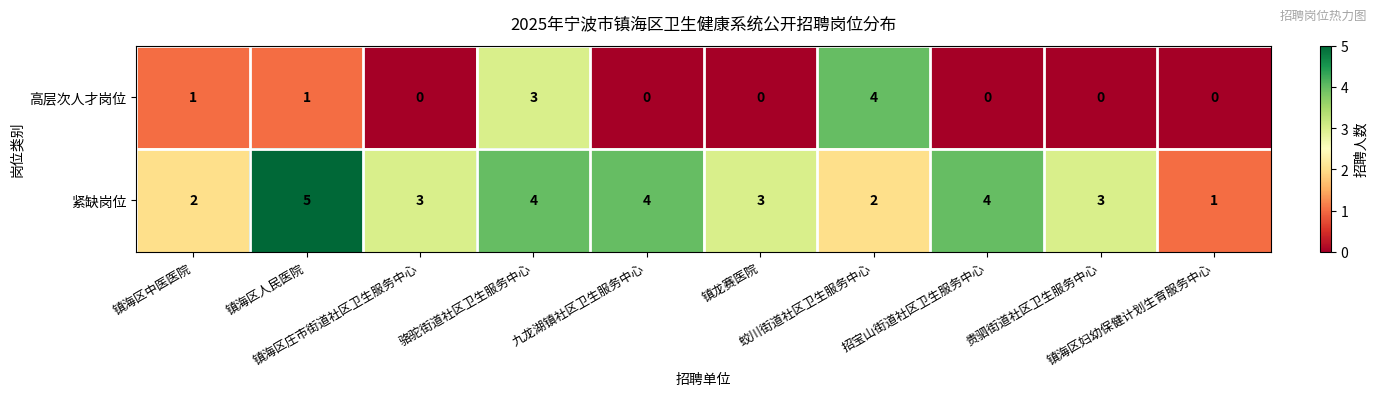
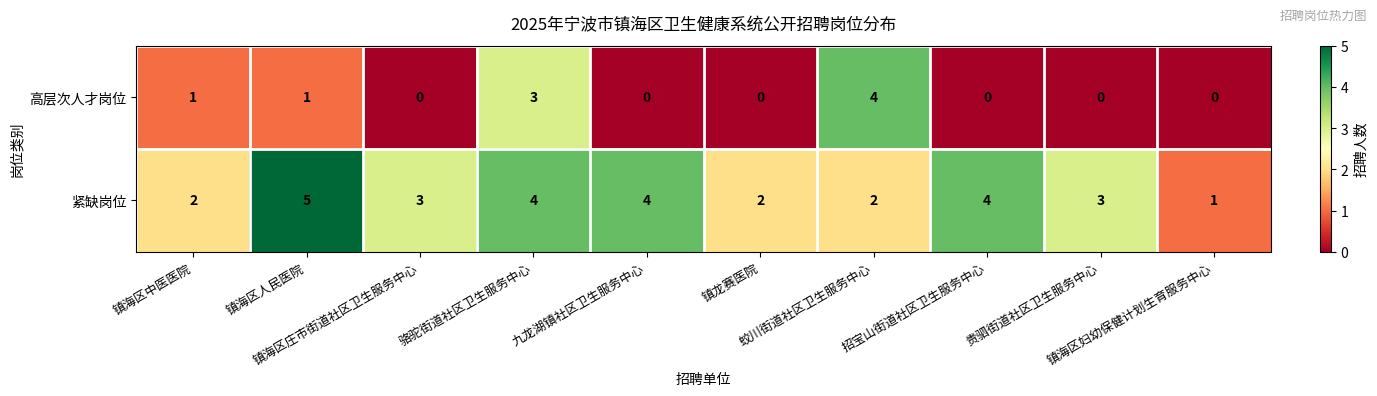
紧缺岗位, 镇龙赛医院: 3 -> 2
